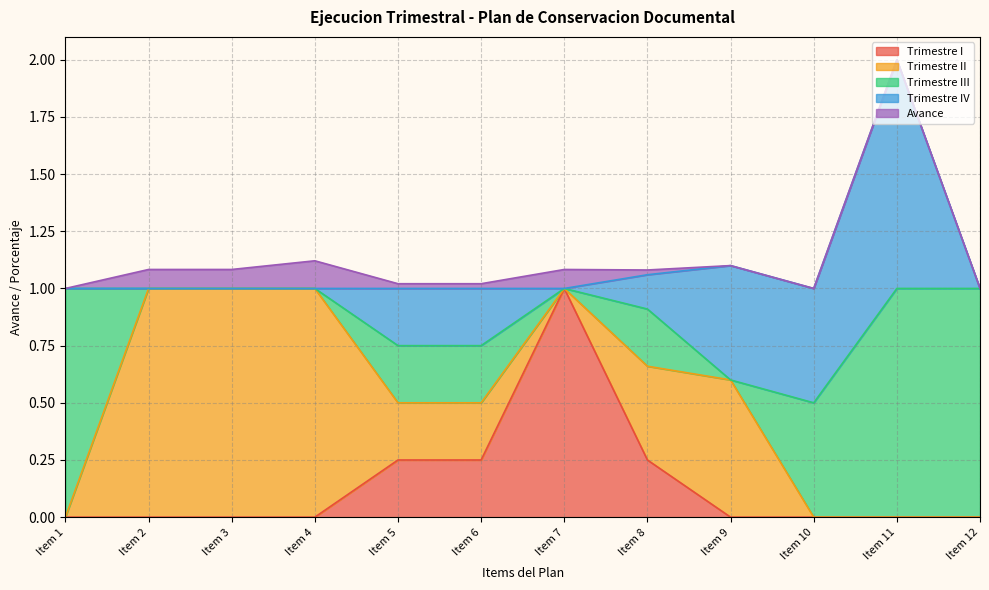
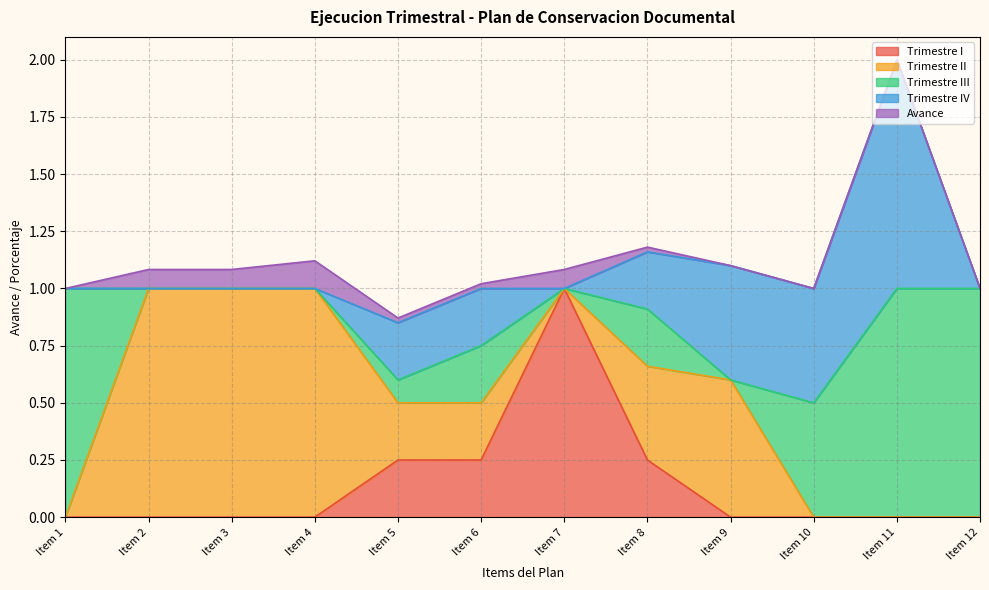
Trimestre III, Item 5: 0.25 -> 0.10
Trimestre IV, Item 8: 0.15 -> 0.25
